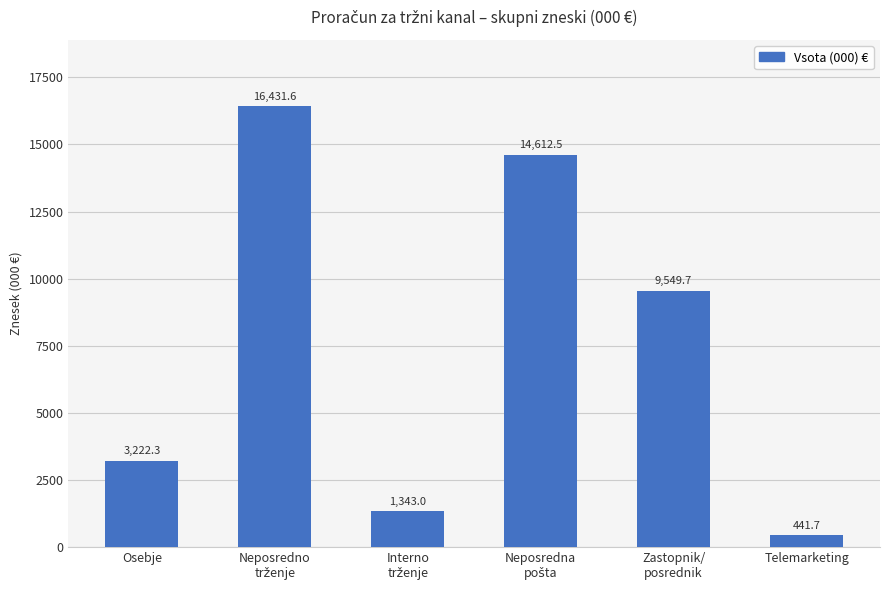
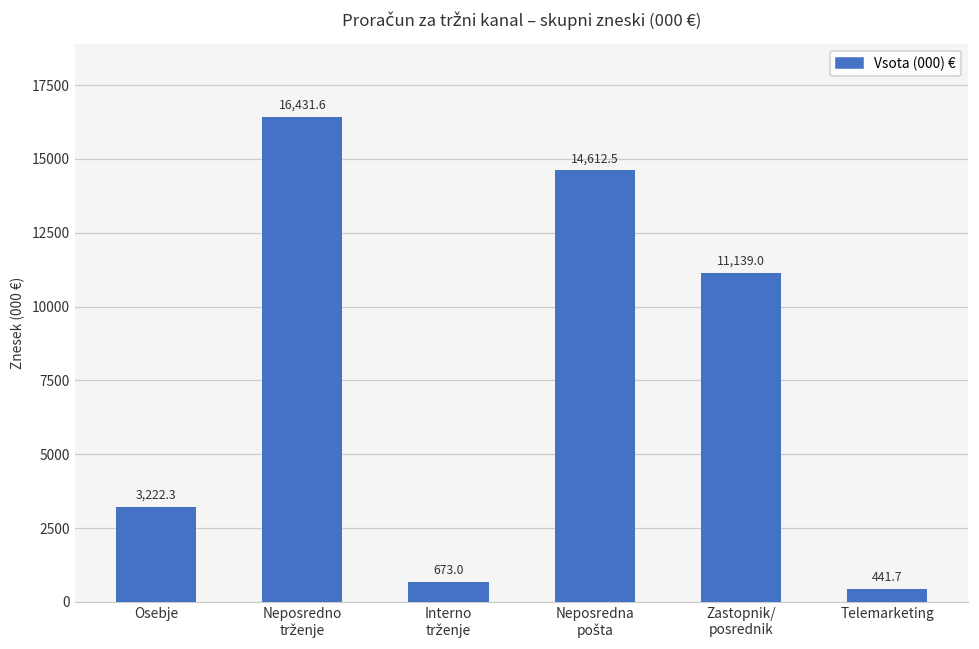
Interno trženje: 1,343.0 -> 673.0
Zastopnik/ posrednik: 9,549.7 -> 11,139.0
